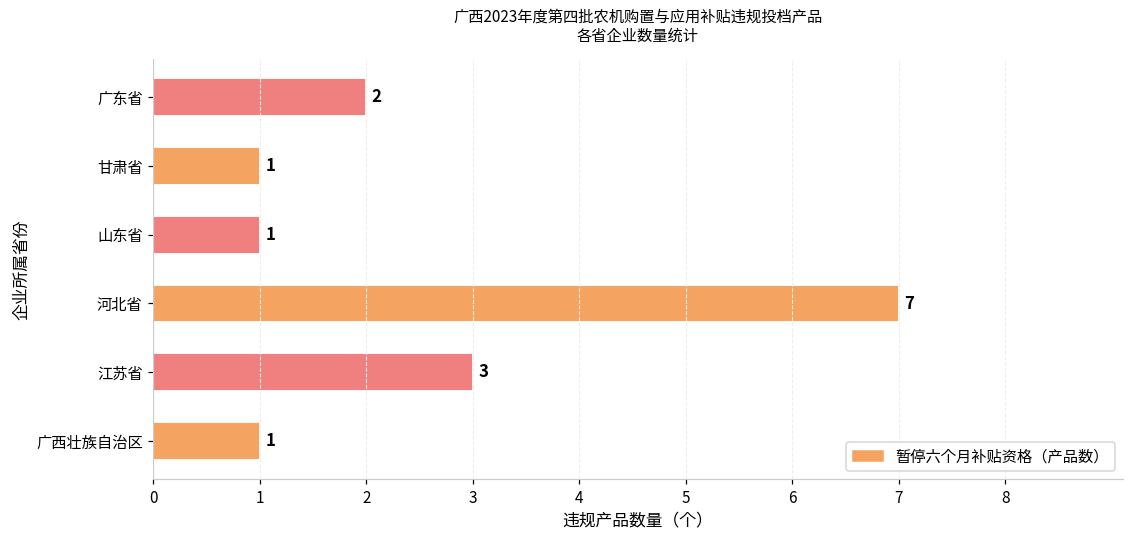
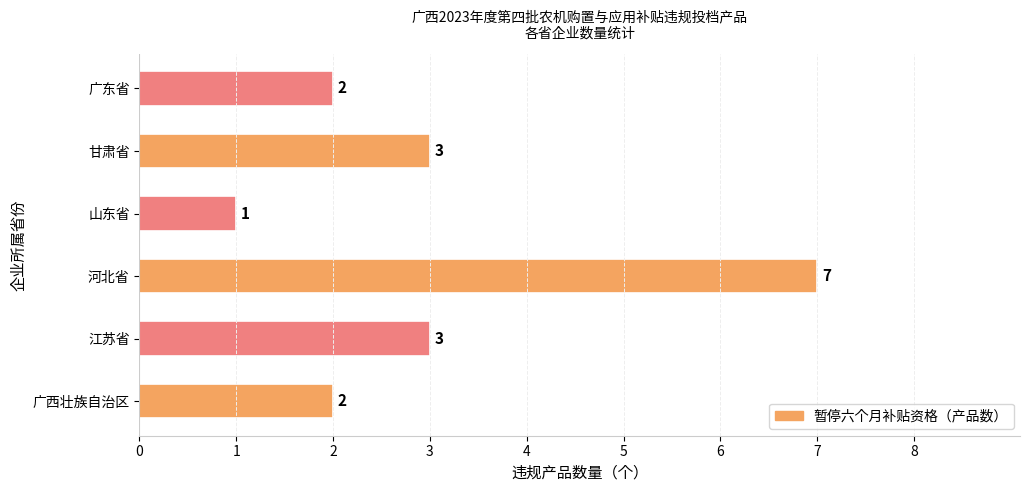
甘肃省: 1 -> 3
广西壮族自治区: 1 -> 2
